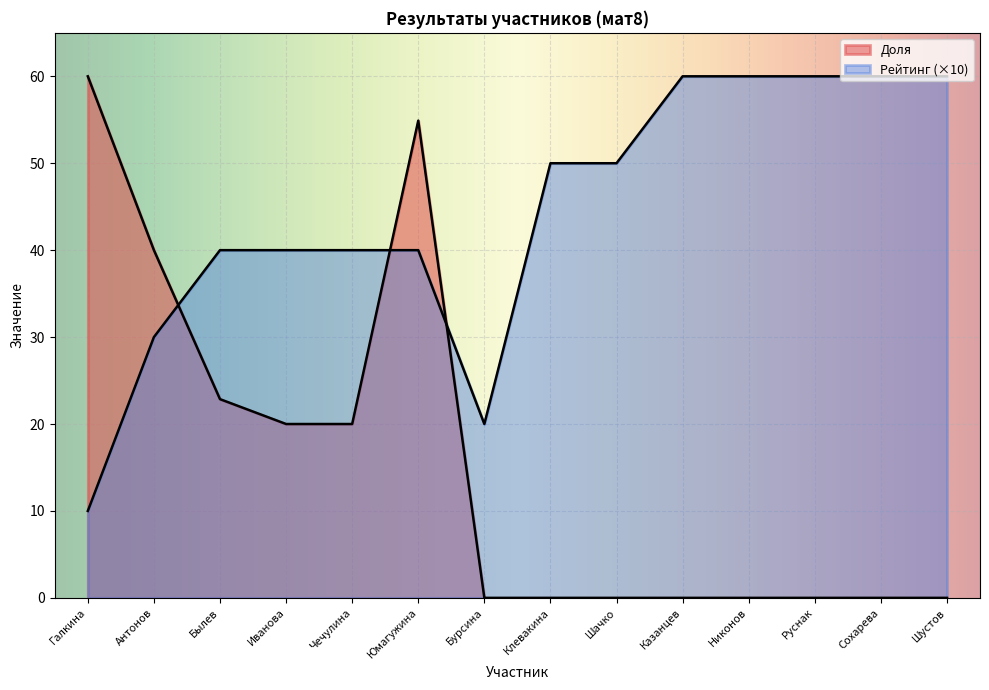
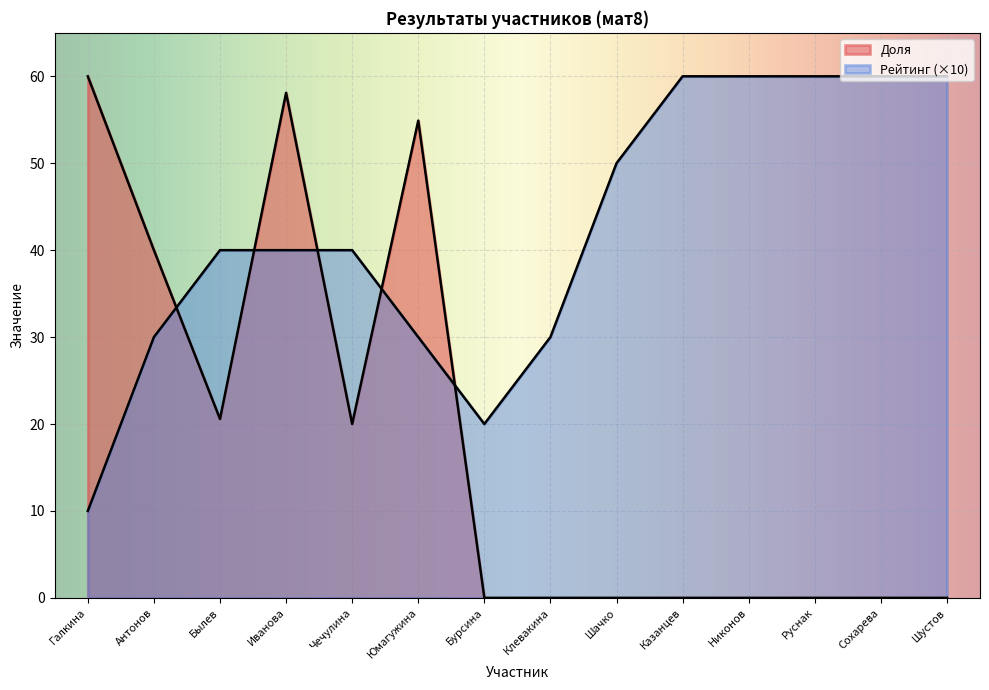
Доля, Былев: 23 -> 21
Доля, Иванова: 20 -> 58
Рейтинг (×10), Юмагужина: 40 -> 30
Рейтинг (×10), Клевакина: 50 -> 30
